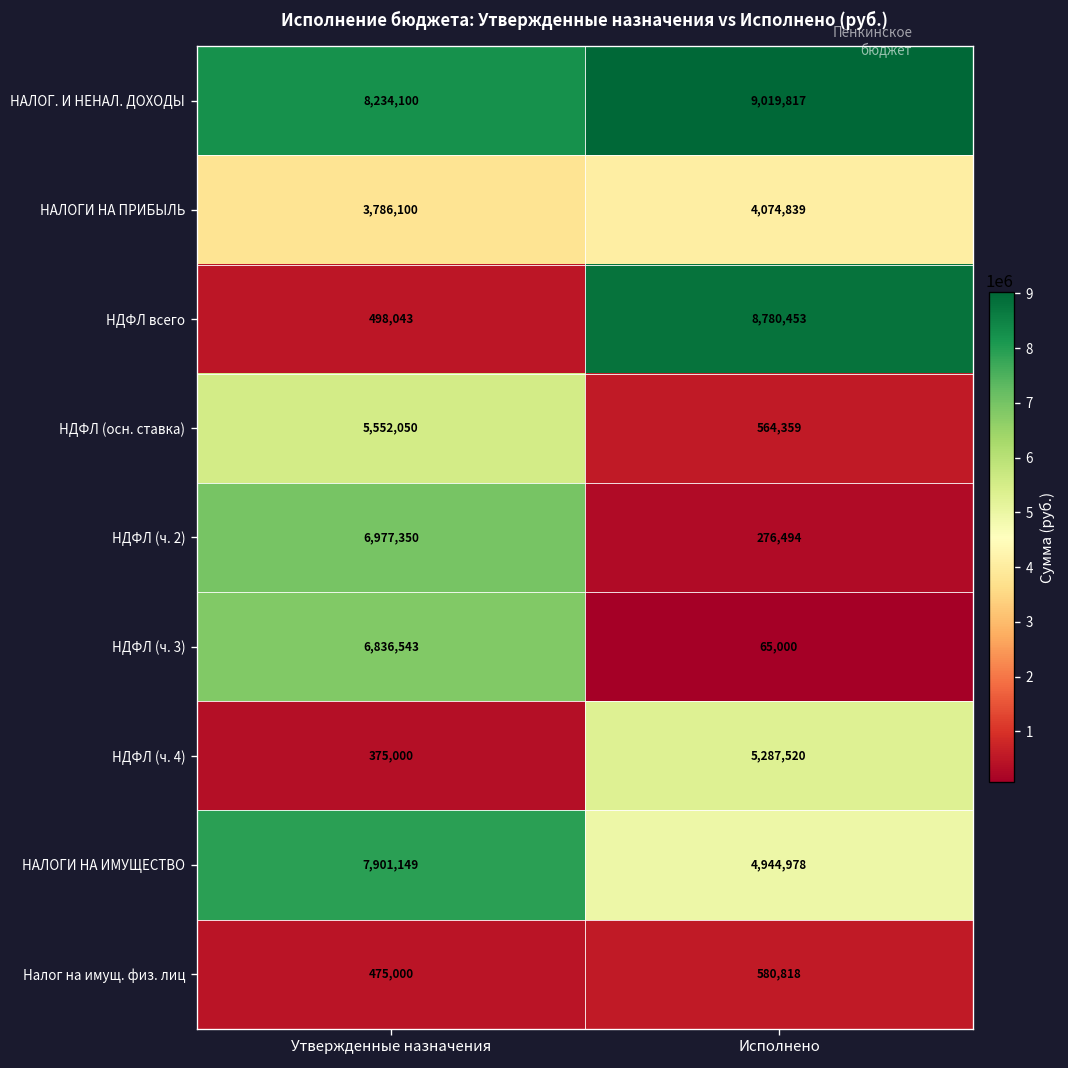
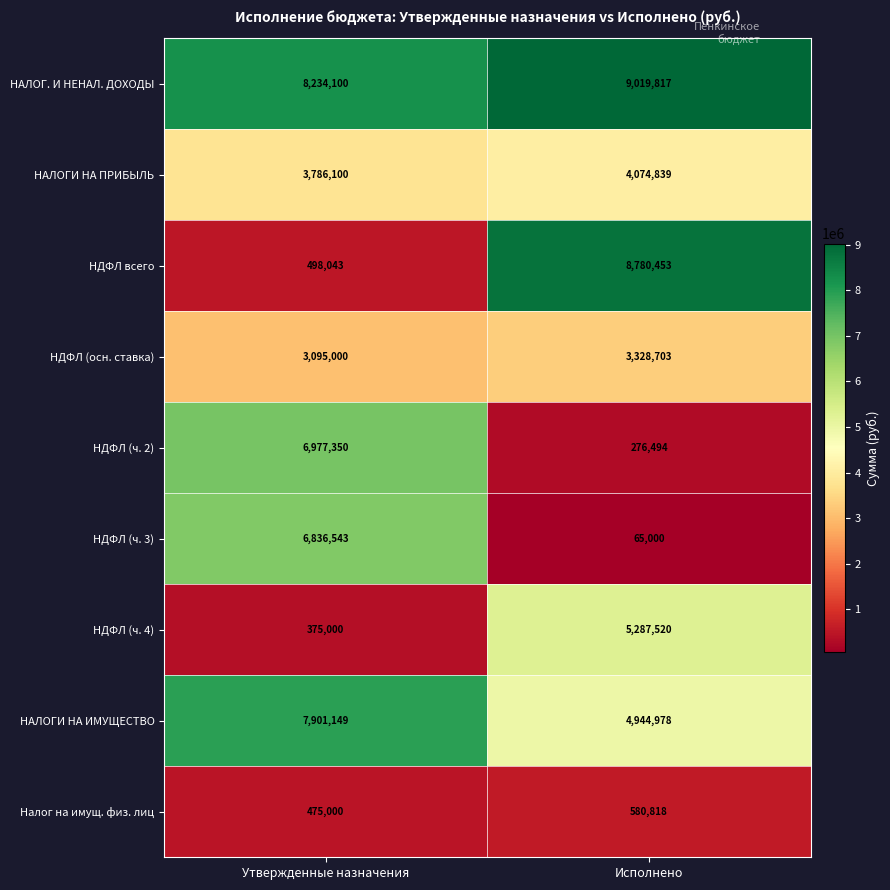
НДФЛ (осн. ставка), Утвержденные назначения: 5,552,050 -> 3,095,000
НДФЛ (осн. ставка), Исполнено: 564,359 -> 3,328,703
